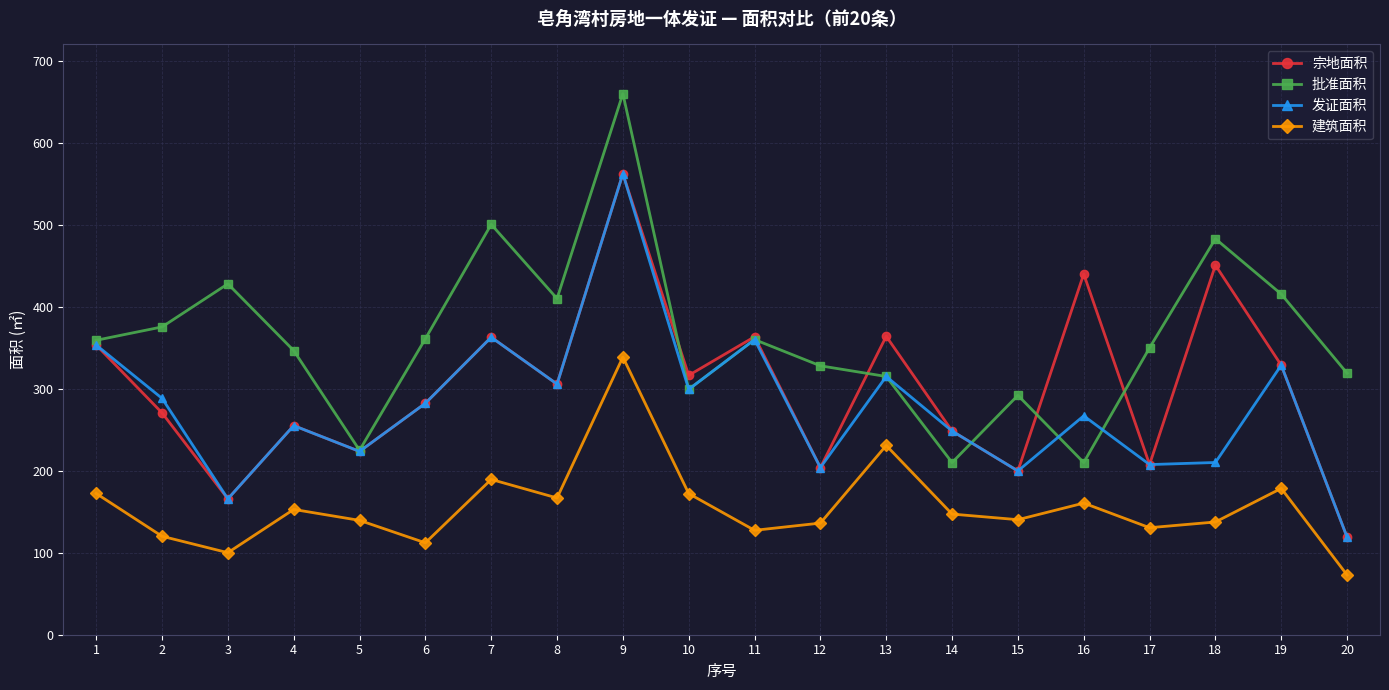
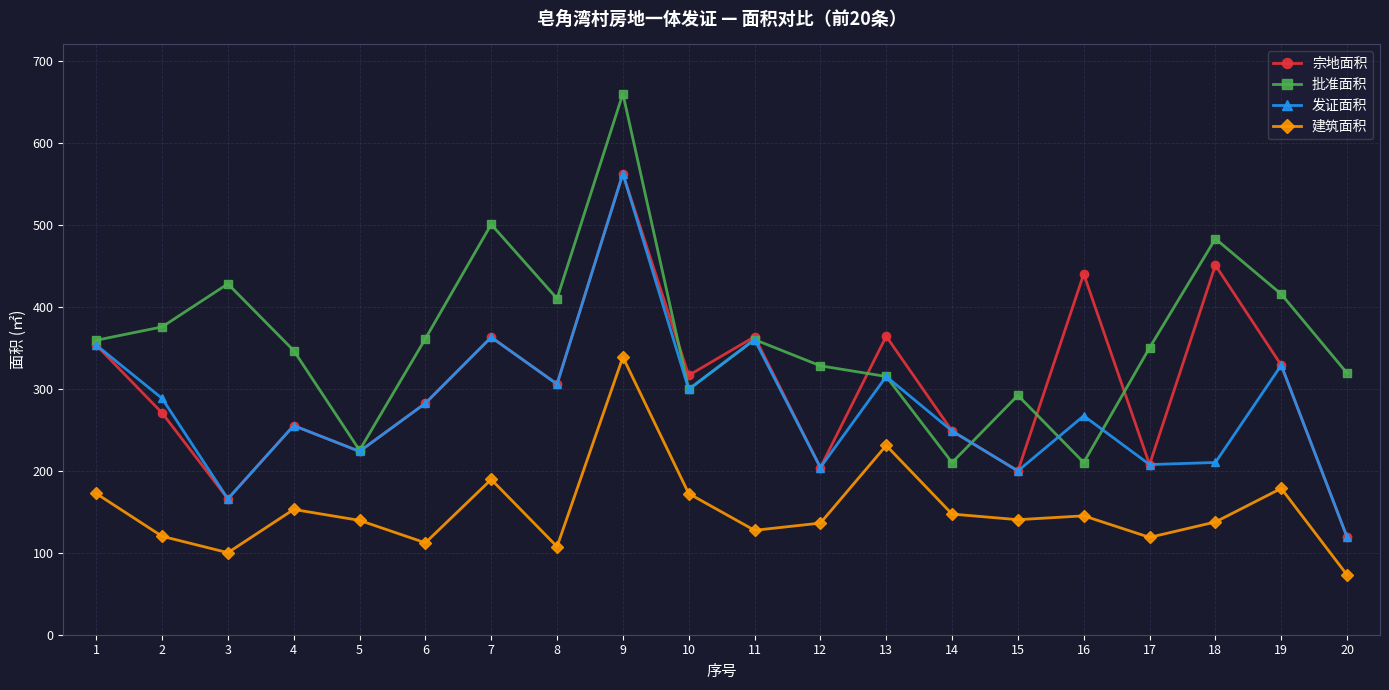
建筑面积, 8: 170 -> 110
建筑面积, 16: 160 -> 150
建筑面积, 17: 130 -> 120
